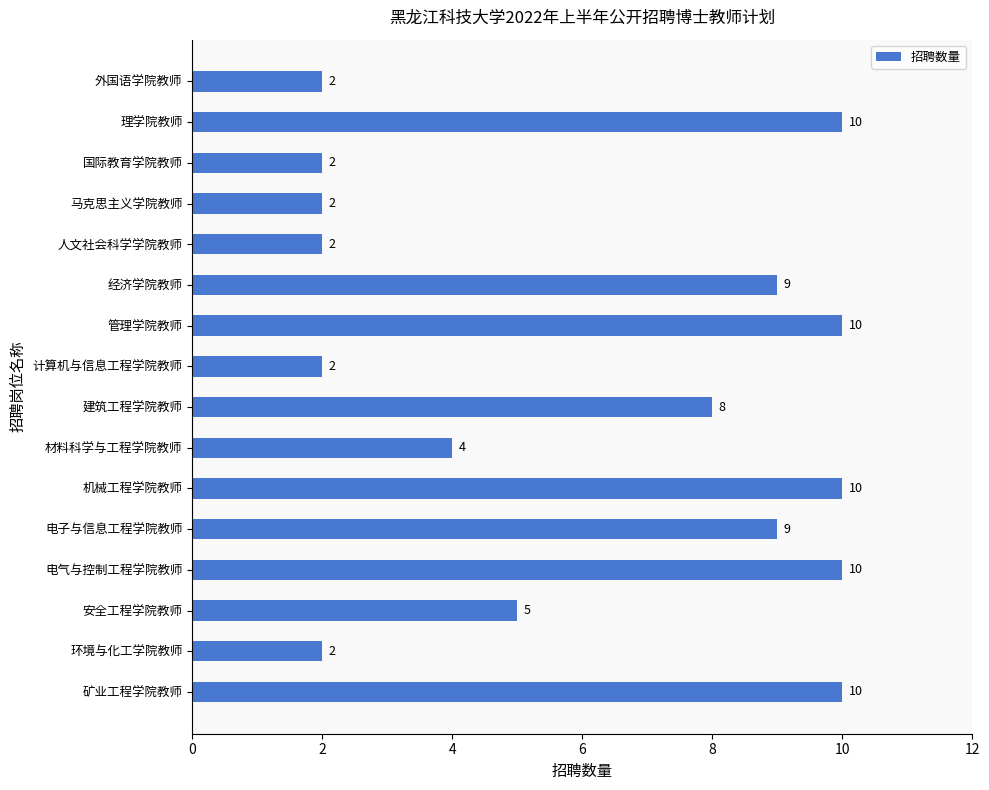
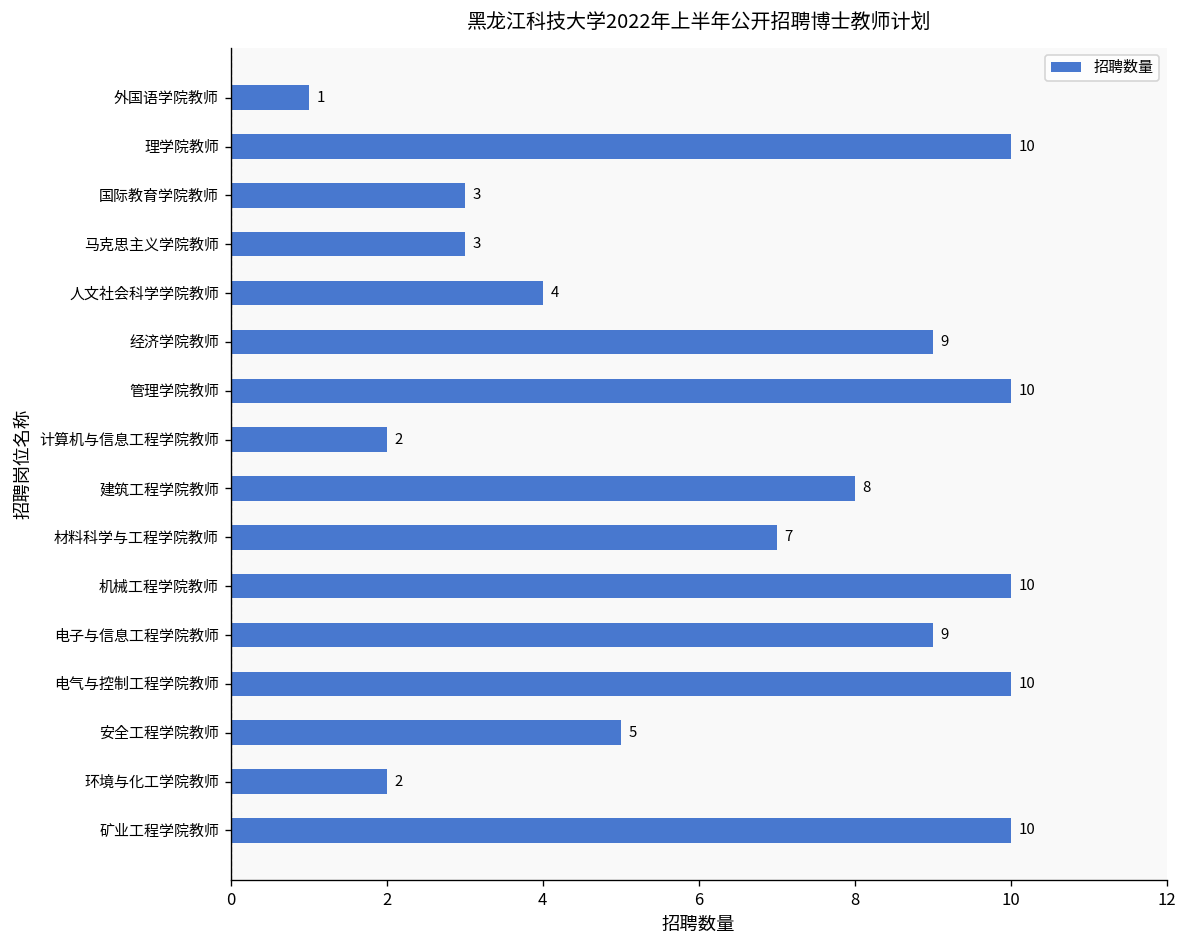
外国语学院教师: 2 -> 1
国际教育学院教师: 2 -> 3
马克思主义学院教师: 2 -> 3
人文社会科学学院教师: 2 -> 4
材料科学与工程学院教师: 4 -> 7
